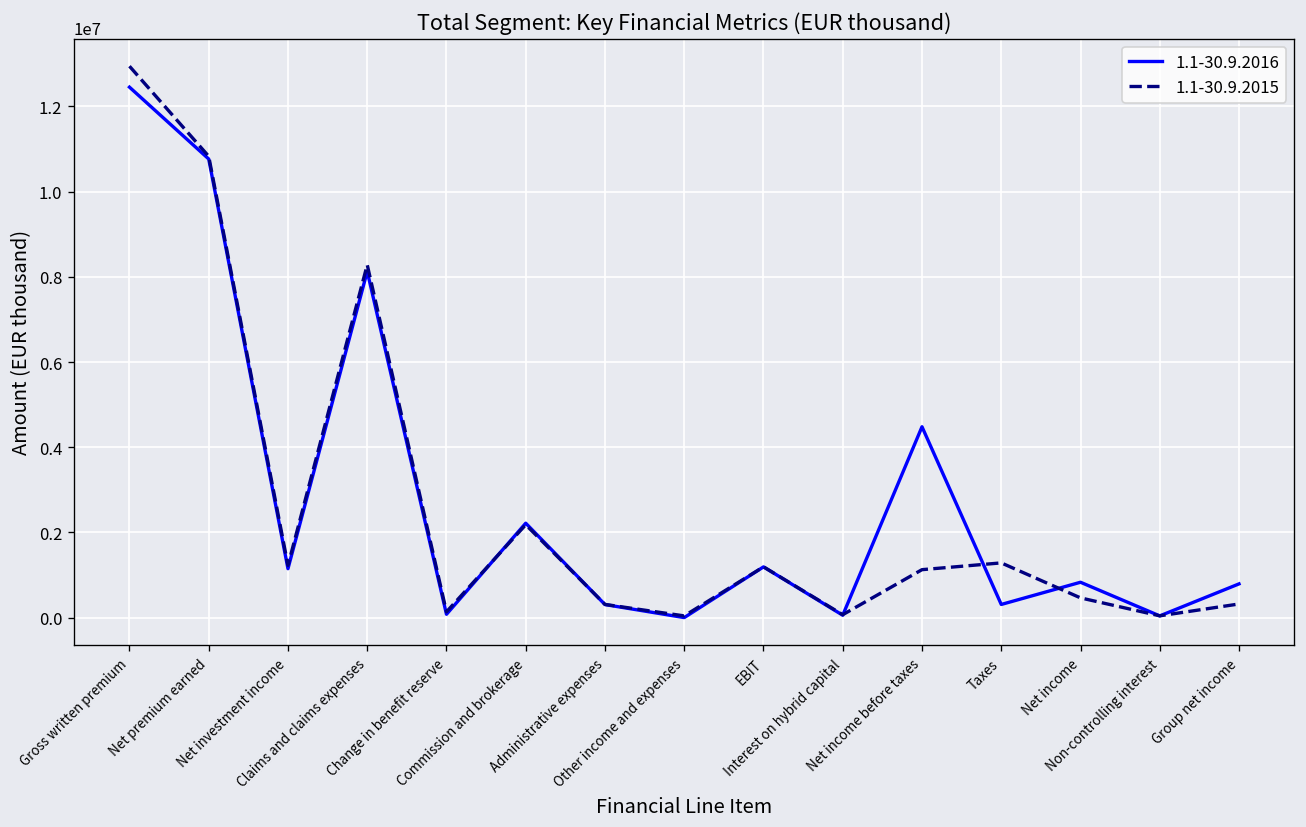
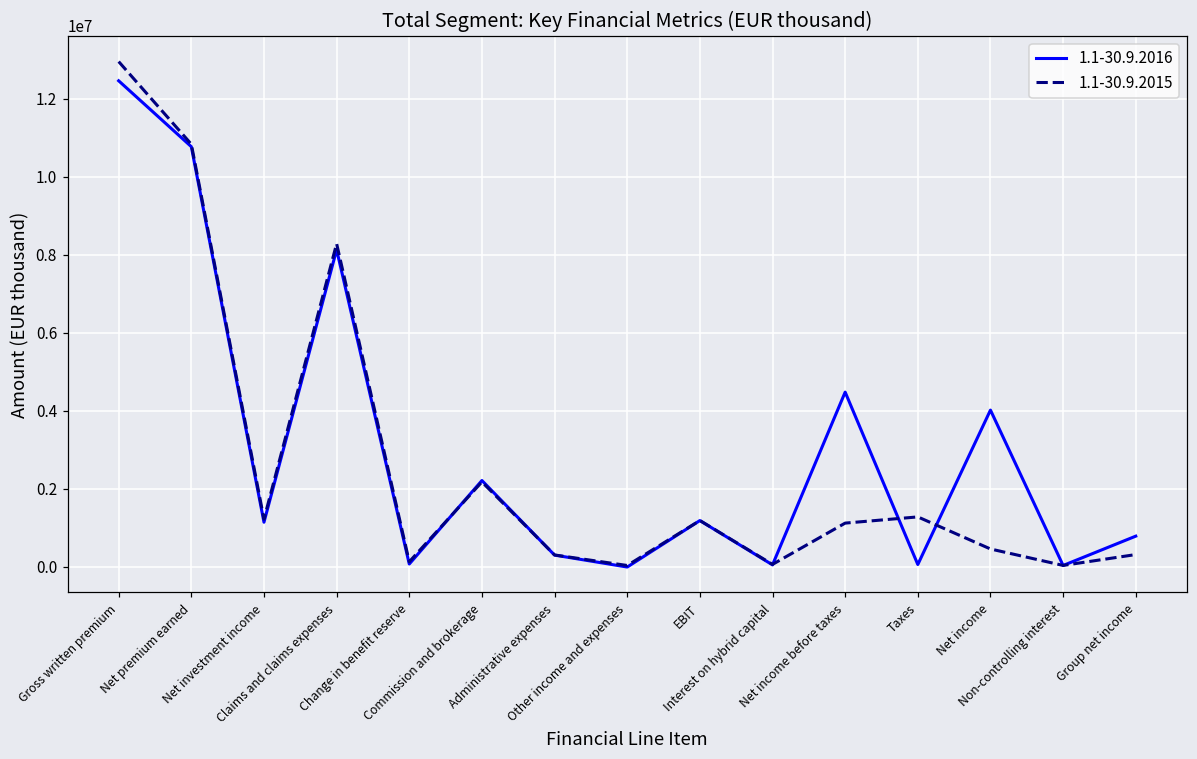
1.1-30.9.2016, Taxes: 300000 -> 100000
1.1-30.9.2016, Net income: 800000 -> 4000000
